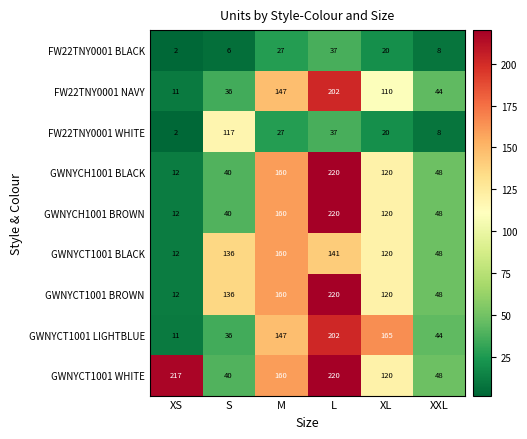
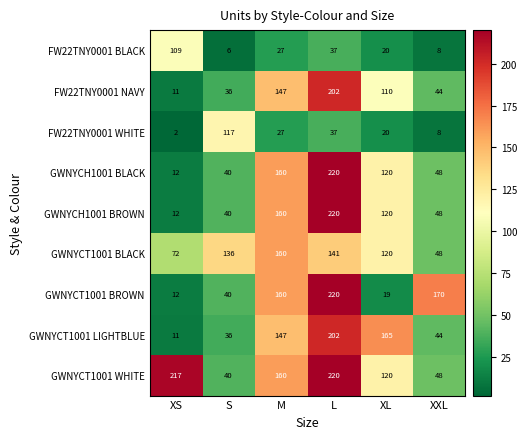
FW22TNY0001 BLACK, XS: 2 -> 109
GWNYCT1001 BLACK, XS: 12 -> 72
GWNYCT1001 BROWN, S: 136 -> 40
GWNYCT1001 BROWN, XL: 120 -> 19
GWNYCT1001 BROWN, XXL: 48 -> 170
